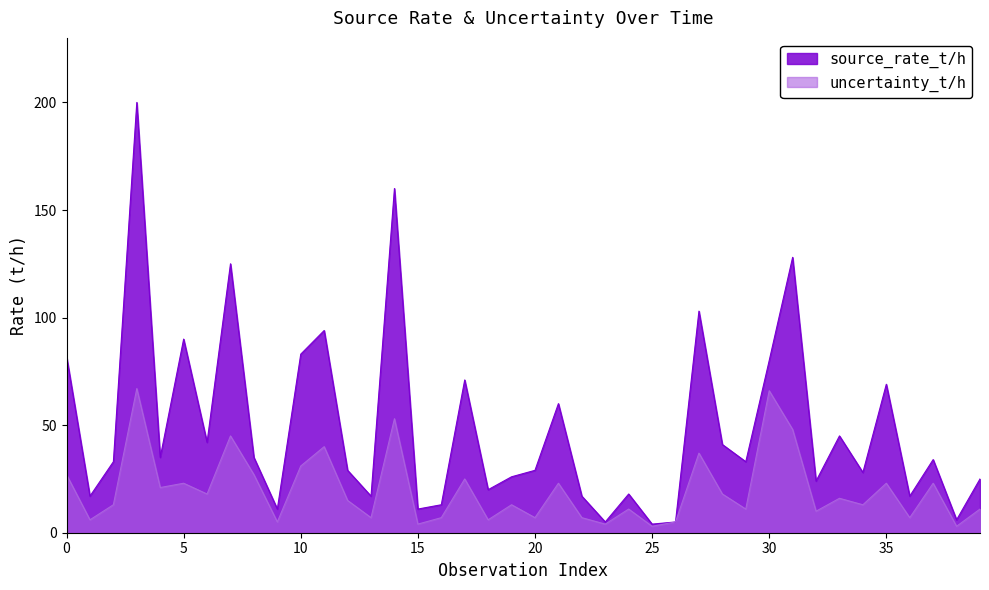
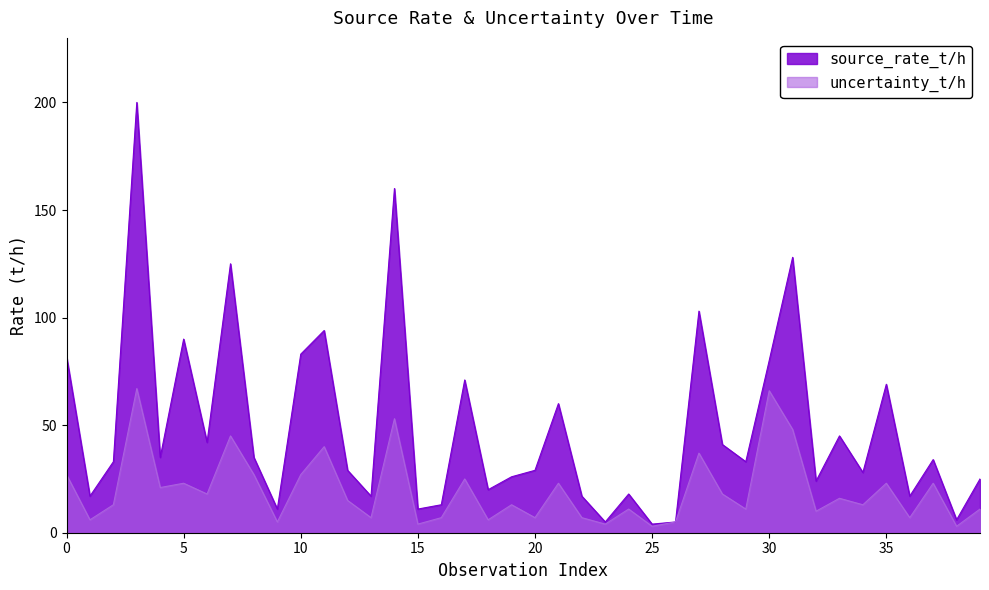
uncertainty_t/h, 10: 31 -> 27
